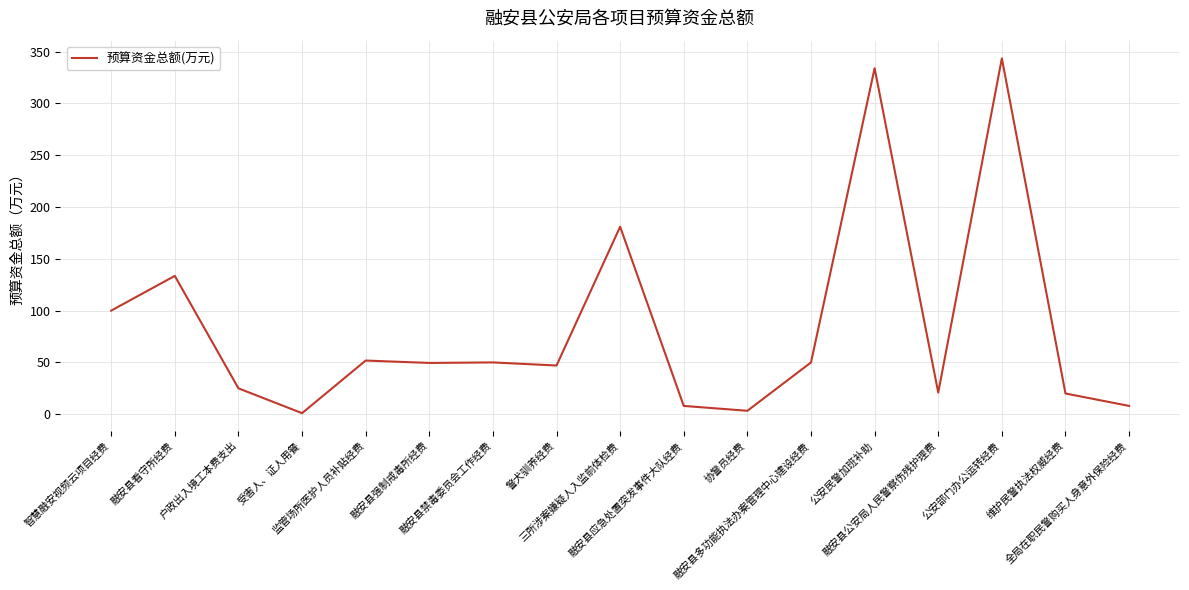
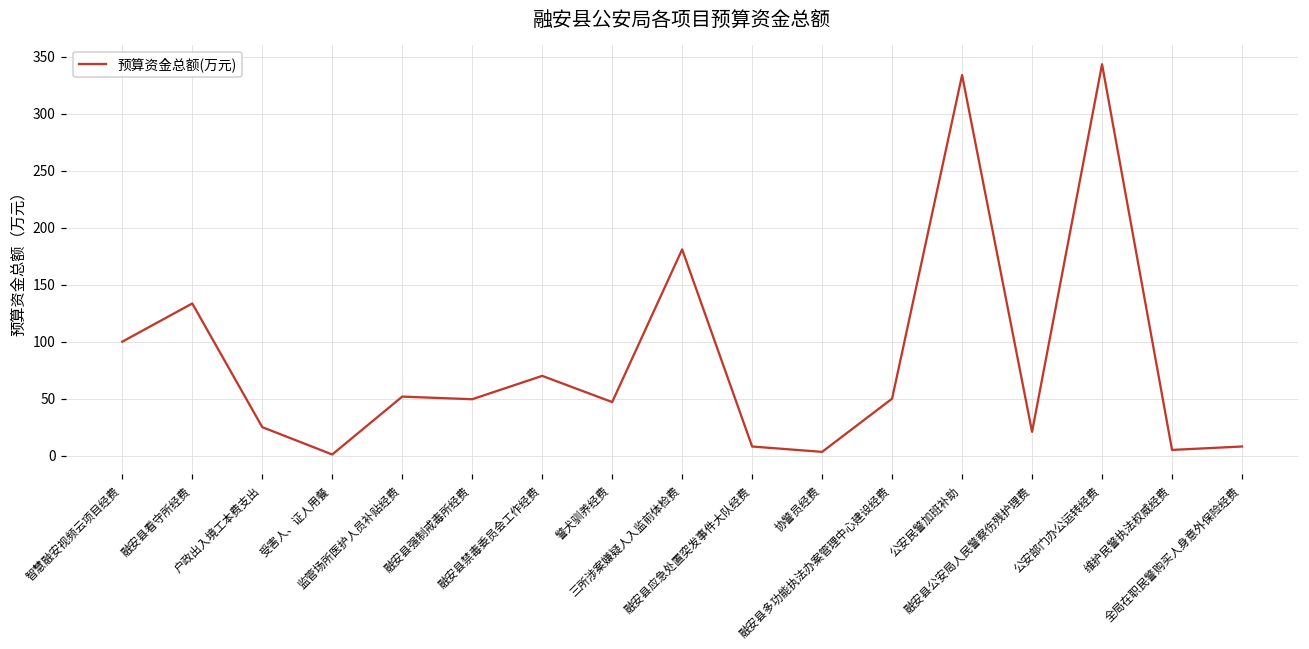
融安县禁毒委员会工作经费: 50 -> 70
维护民警执法权威经费: 20 -> 5
